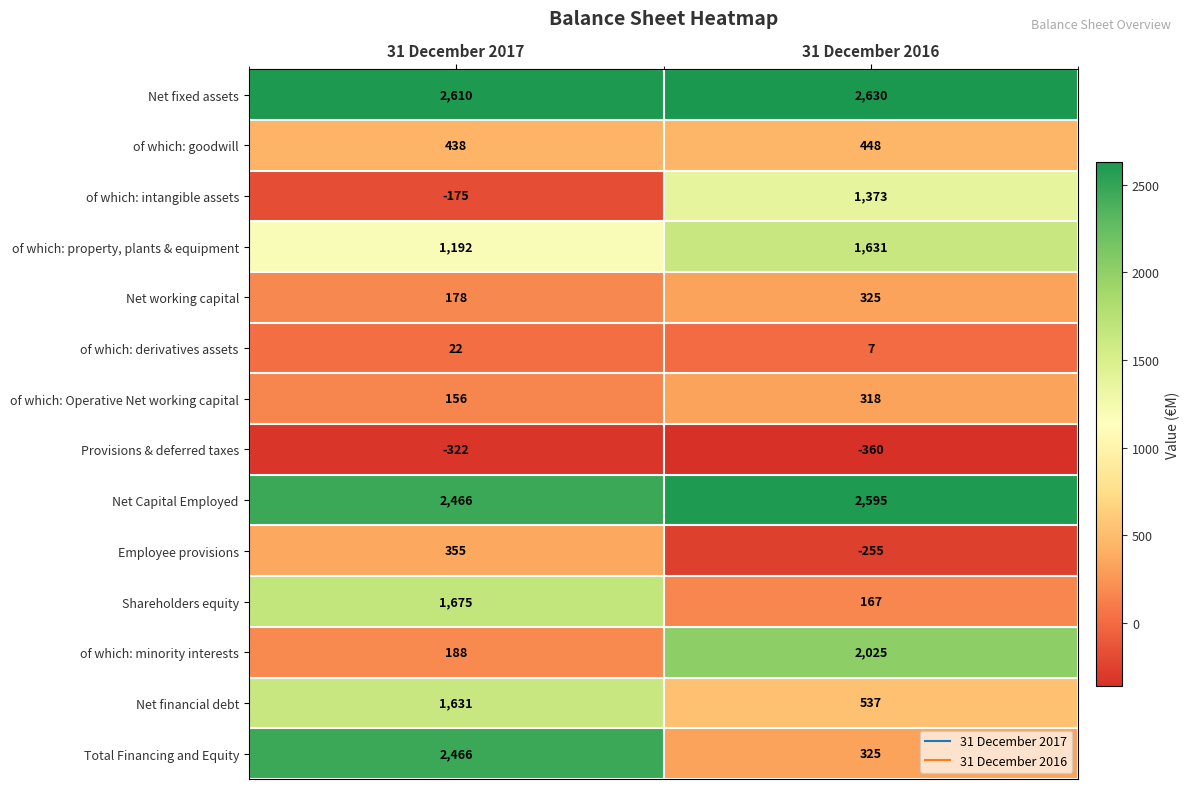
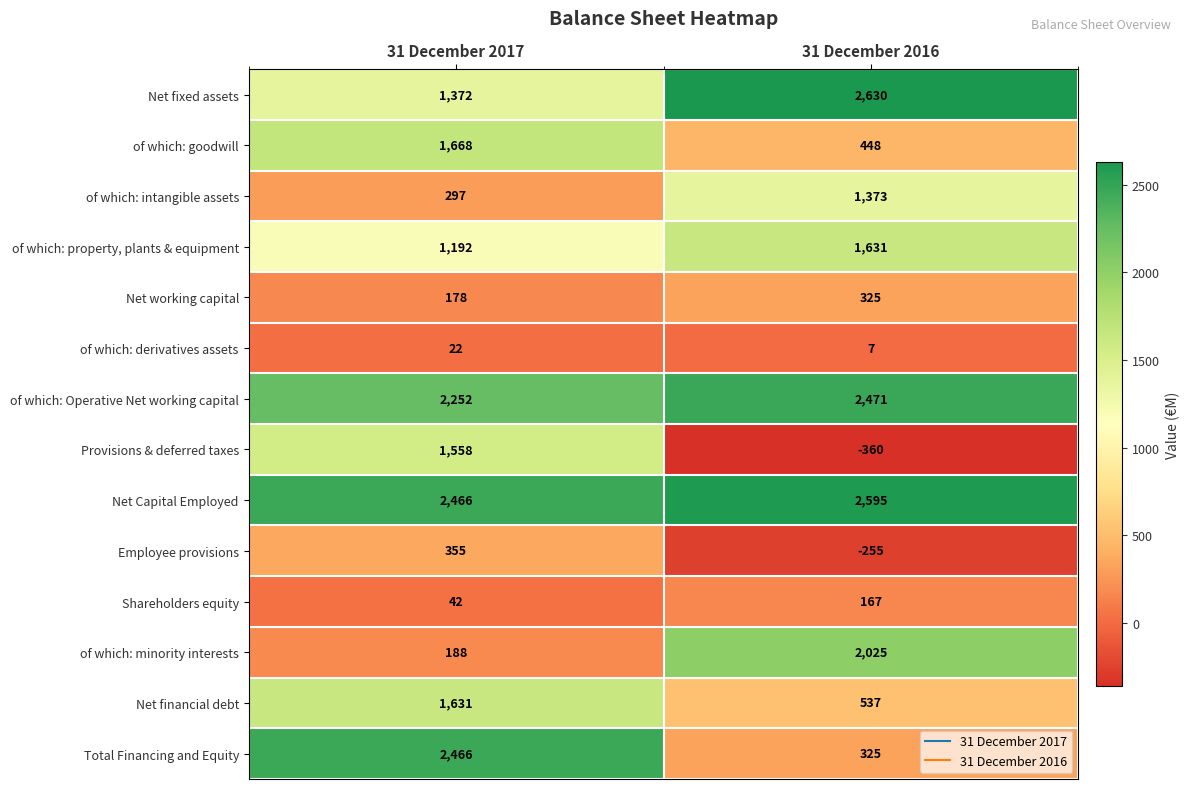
Net fixed assets, 31 December 2017: 2,610 -> 1,372
of which: goodwill, 31 December 2017: 438 -> 1,668
of which: intangible assets, 31 December 2017: -175 -> 297
of which: Operative Net working capital, 31 December 2017: 156 -> 2,252
of which: Operative Net working capital, 31 December 2016: 318 -> 2,471
Provisions & deferred taxes, 31 December 2017: -322 -> 1,558
Shareholders equity, 31 December 2017: 1,675 -> 42
